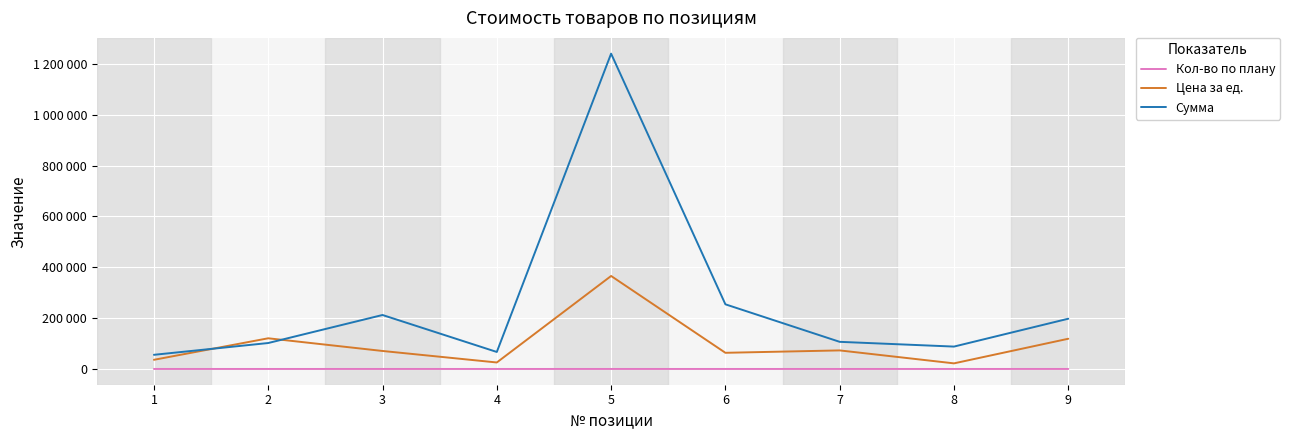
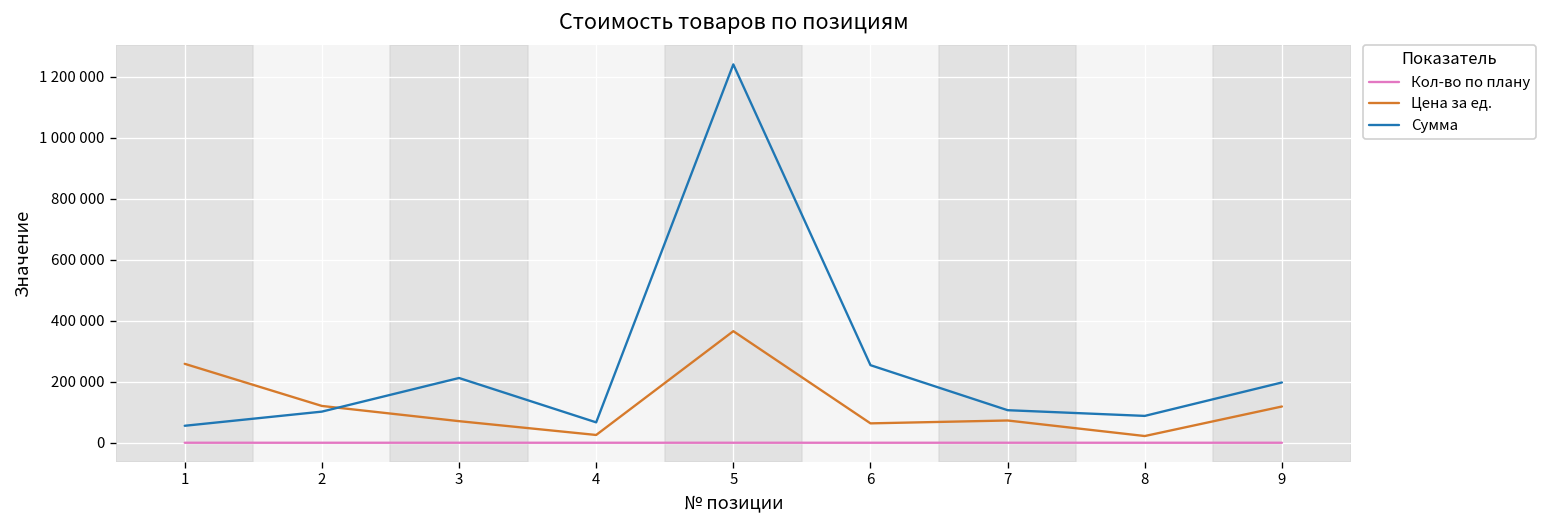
Цена за ед., 1: 40000 -> 260000
